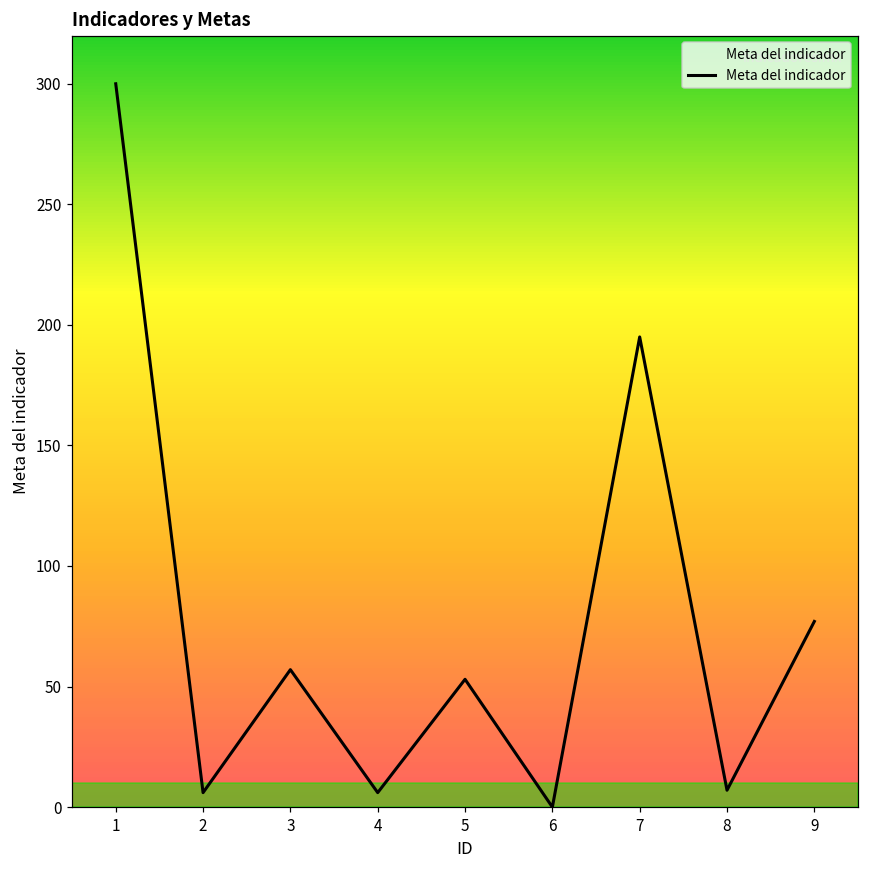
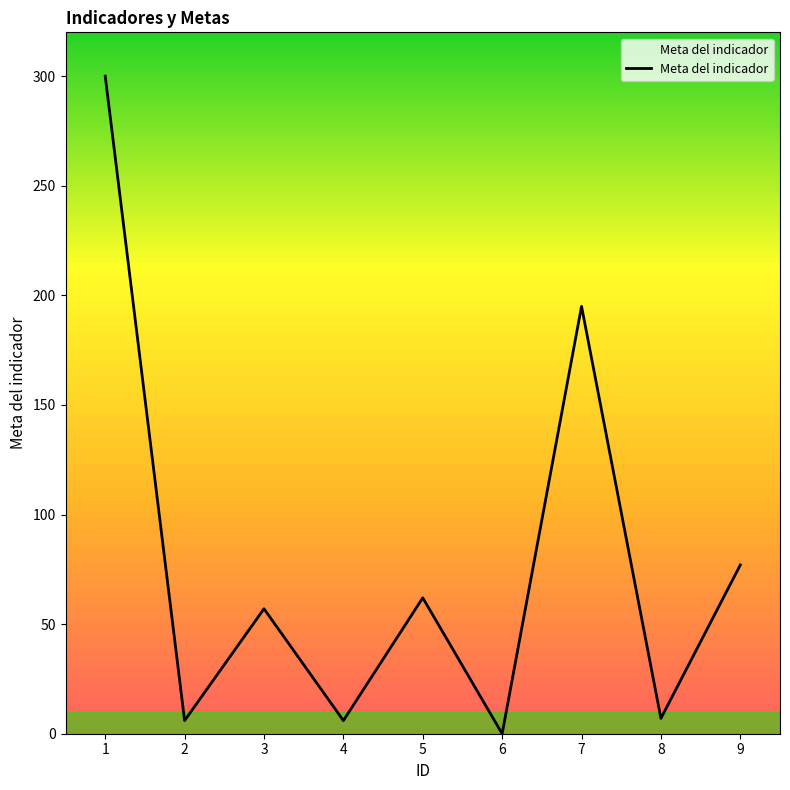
5: 53 -> 62
